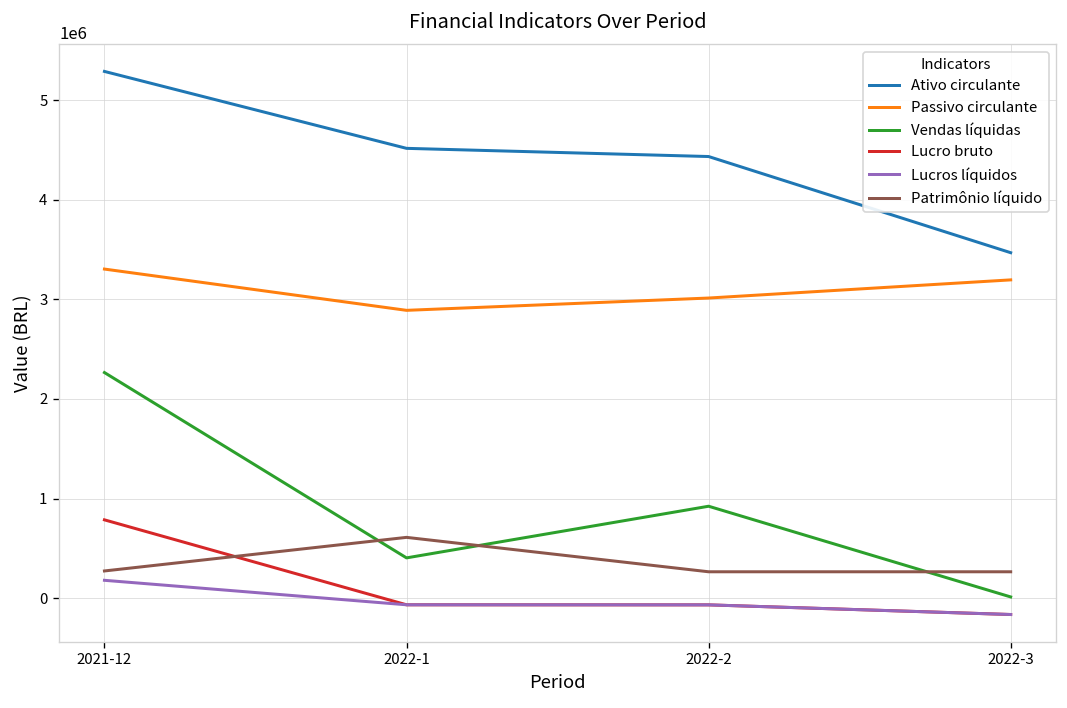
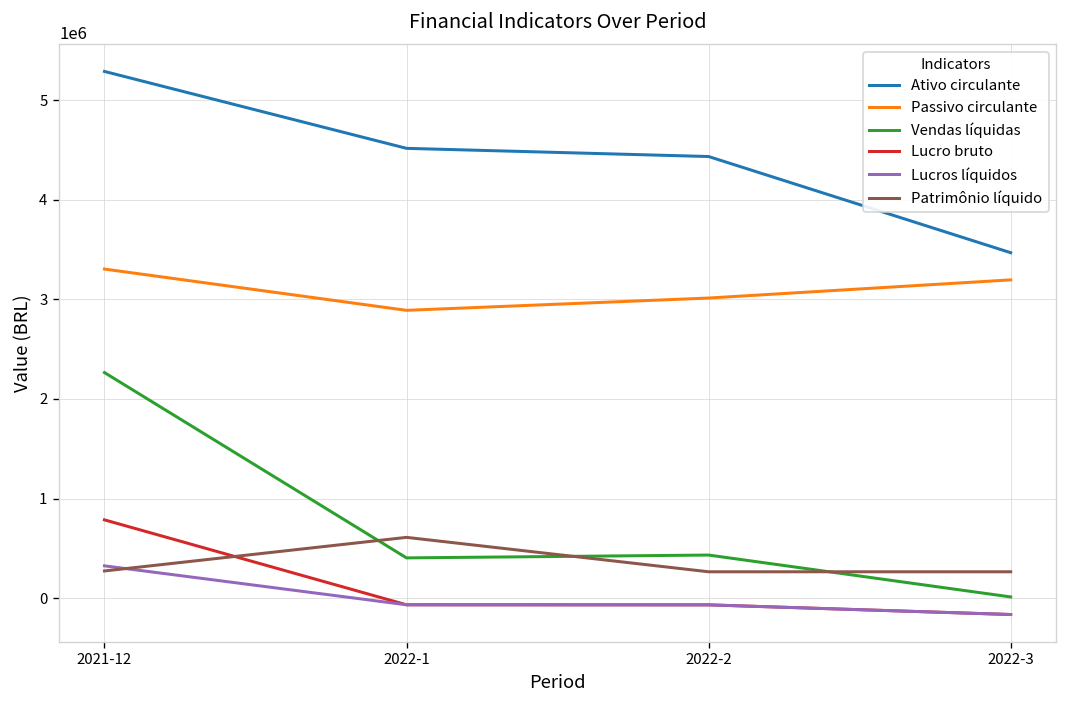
Lucros líquidos, 2021-12: 200000 -> 300000
Vendas líquidas, 2022-2: 900000 -> 400000
